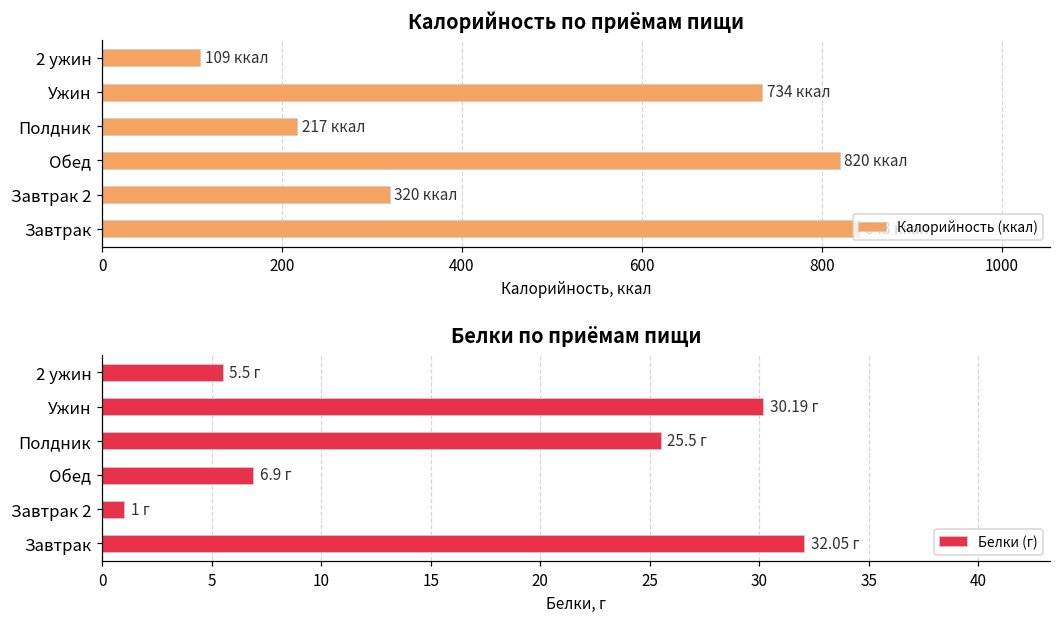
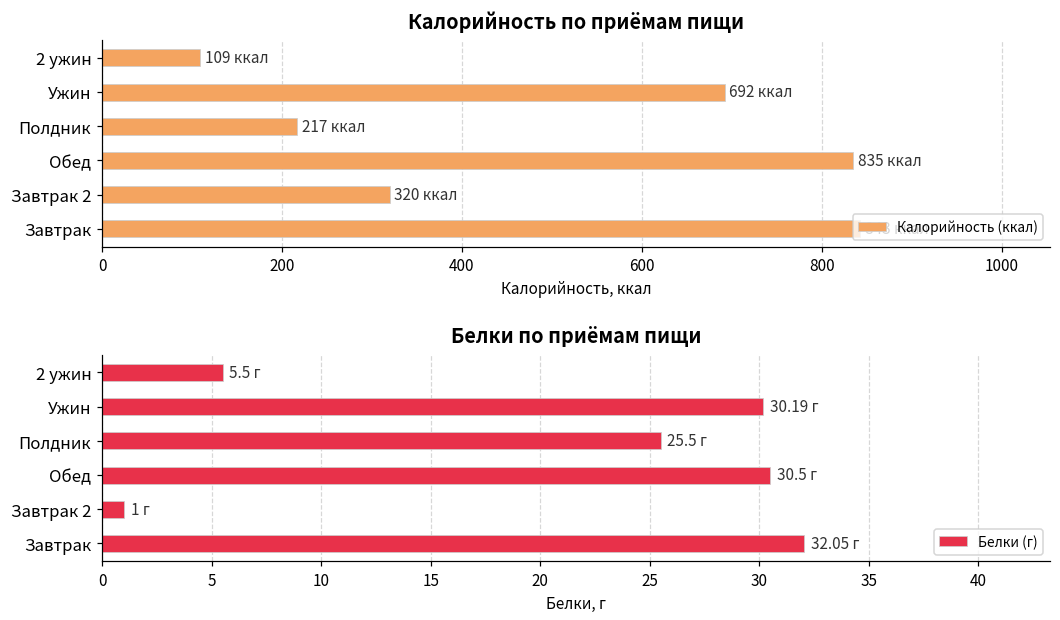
Калорийность по приёмам пищи, Ужин: 734 -> 692
Калорийность по приёмам пищи, Обед: 820 -> 835
Белки по приёмам пищи, Обед: 6.9 -> 30.5
